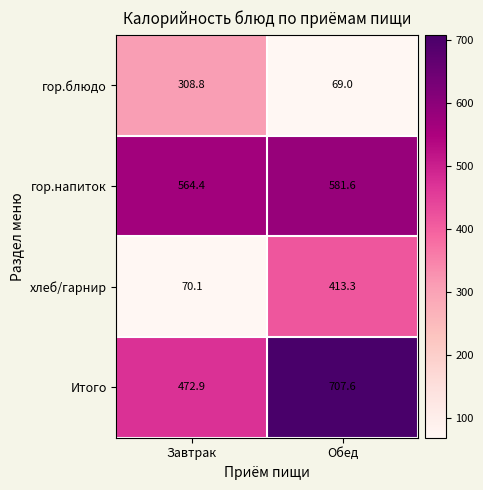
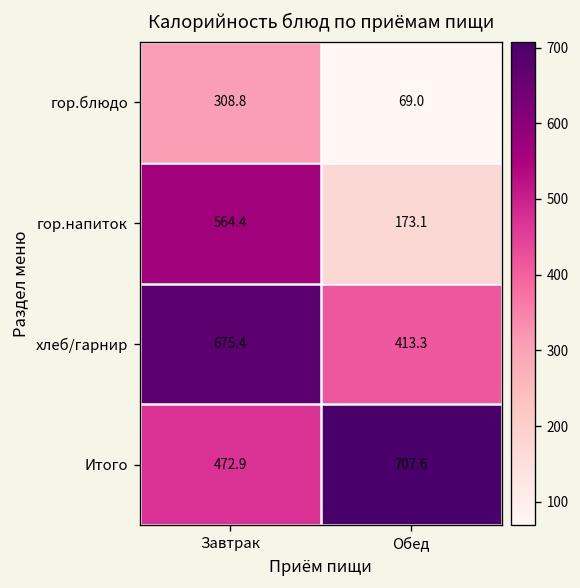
гор.напиток, Обед: 581.6 -> 173.1
хлеб/гарнир, Завтрак: 70.1 -> 675.4
